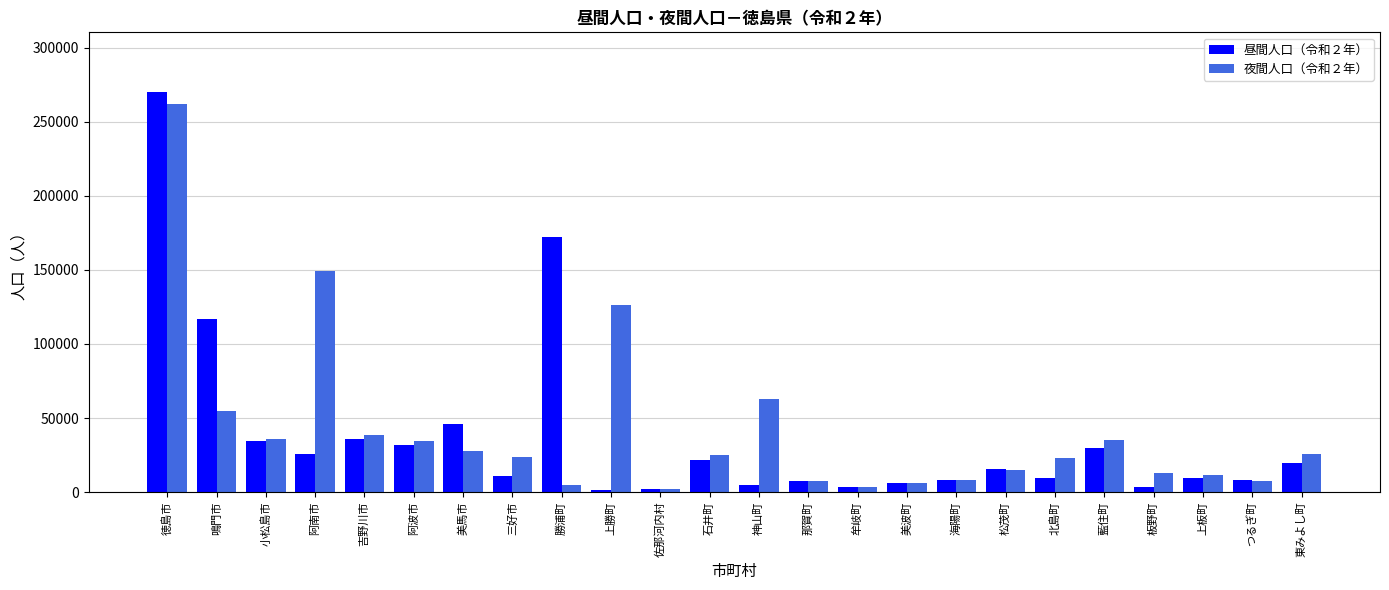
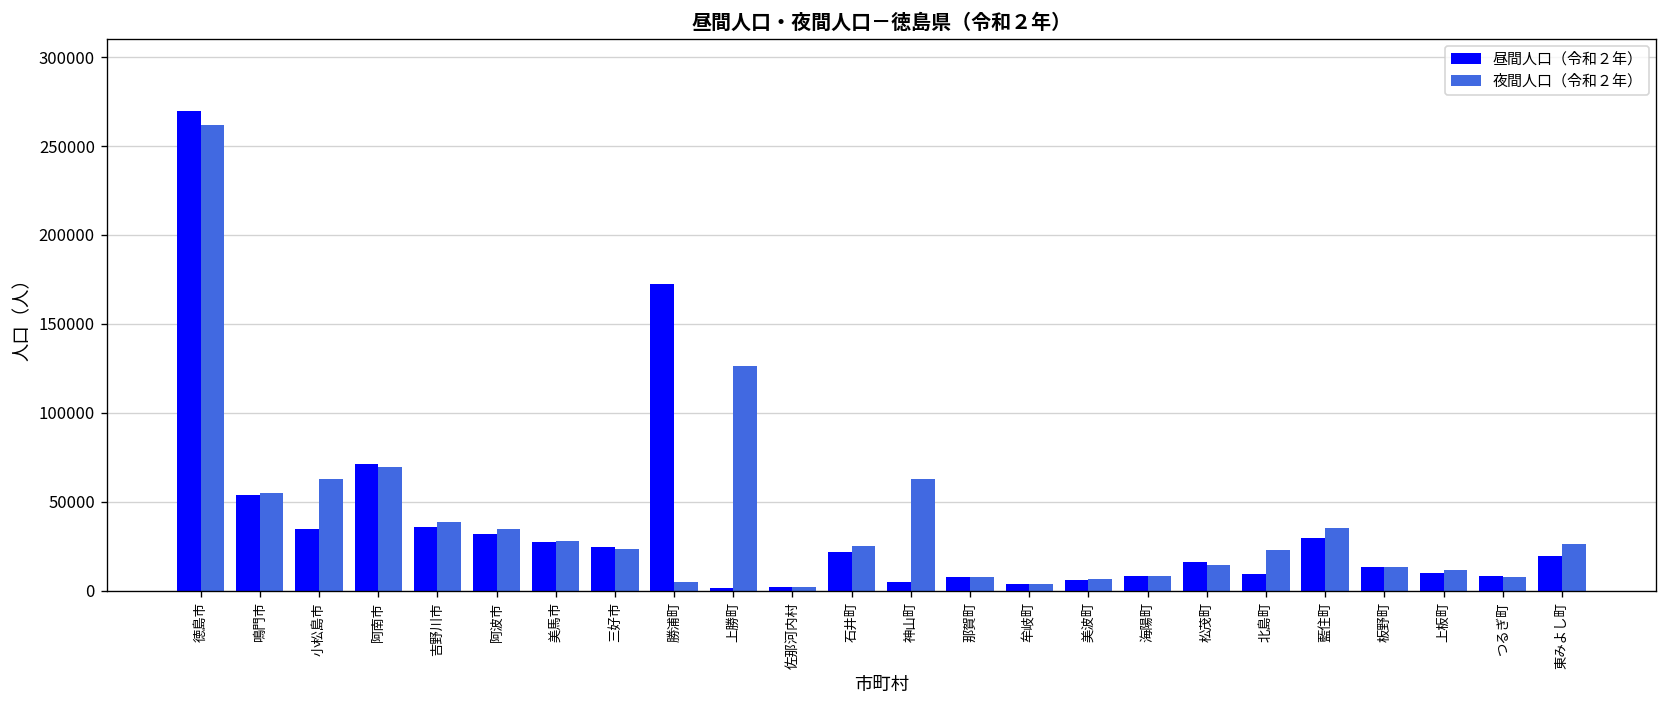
昼間人口（令和２年）, 鳴門市: 117000 -> 54000
夜間人口（令和２年）, 小松島市: 36000 -> 63000
昼間人口（令和２年）, 阿南市: 26000 -> 71000
夜間人口（令和２年）, 阿南市: 149000 -> 69000
昼間人口（令和２年）, 美馬市: 46000 -> 27000
昼間人口（令和２年）, 三好市: 11000 -> 25000
昼間人口（令和２年）, 板野町: 3000 -> 13000
